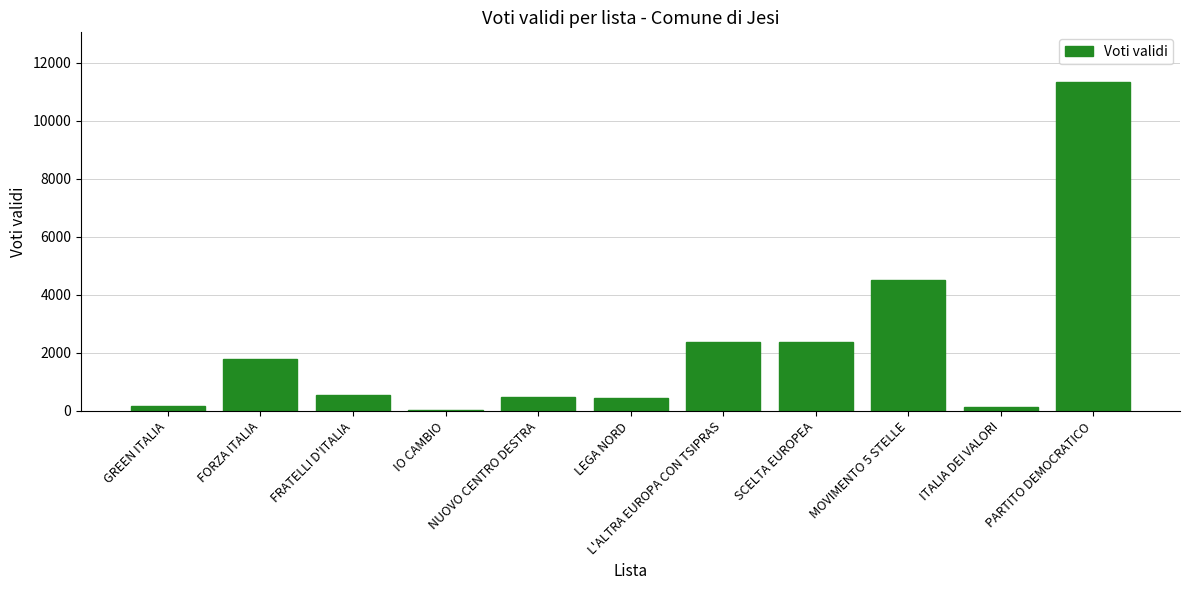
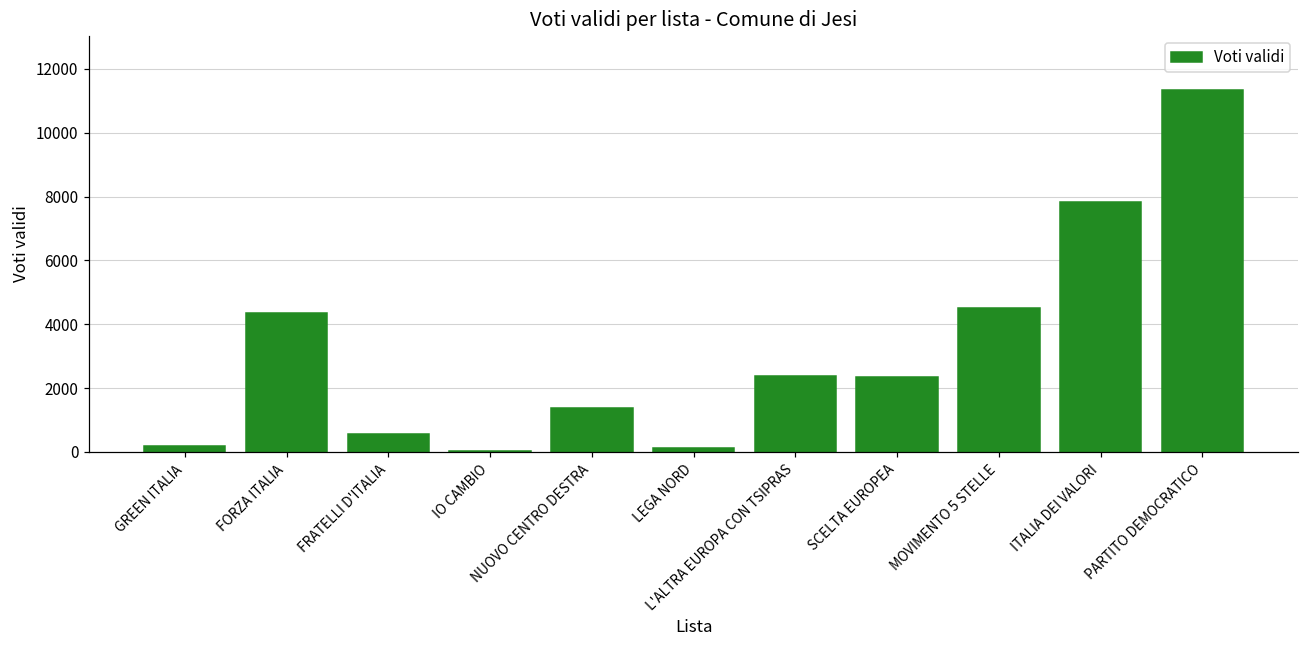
FORZA ITALIA: 1800 -> 4400
NUOVO CENTRO DESTRA: 500 -> 1400
LEGA NORD: 400 -> 100
ITALIA DEI VALORI: 100 -> 7800
